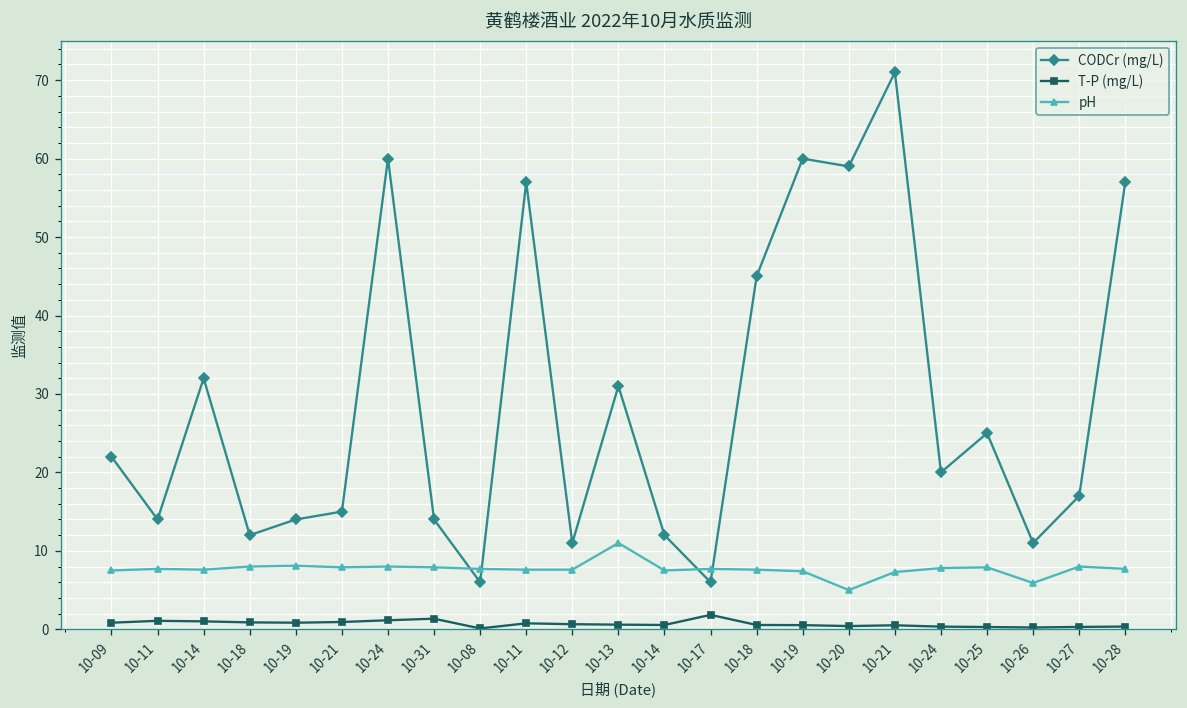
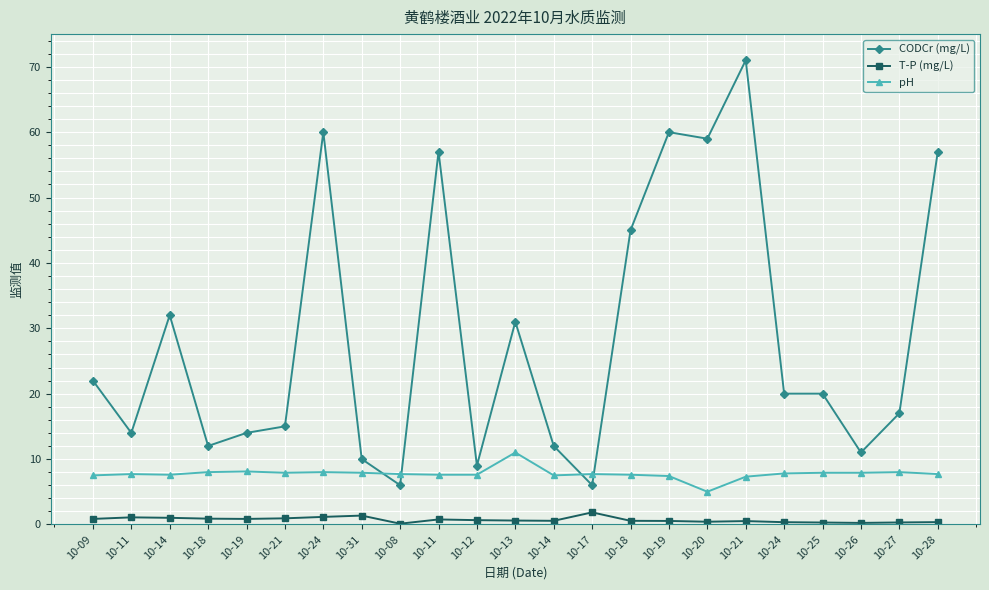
CODCr (mg/L), 10-31: 14 -> 10
CODCr (mg/L), 10-12: 11 -> 9
CODCr (mg/L), 10-25: 25 -> 20
pH, 10-26: 6 -> 8
